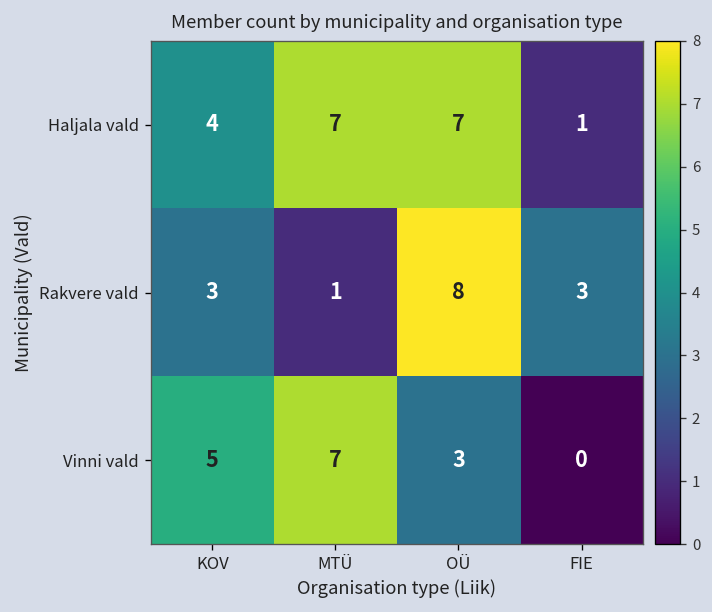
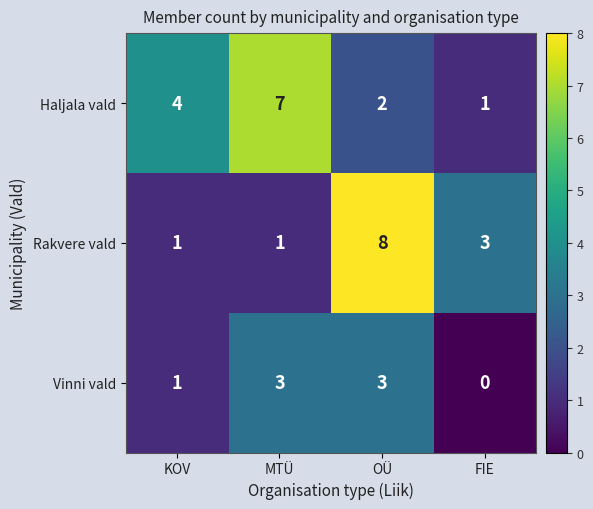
Haljala vald, OÜ: 7 -> 2
Rakvere vald, KOV: 3 -> 1
Vinni vald, KOV: 5 -> 1
Vinni vald, MTÜ: 7 -> 3
